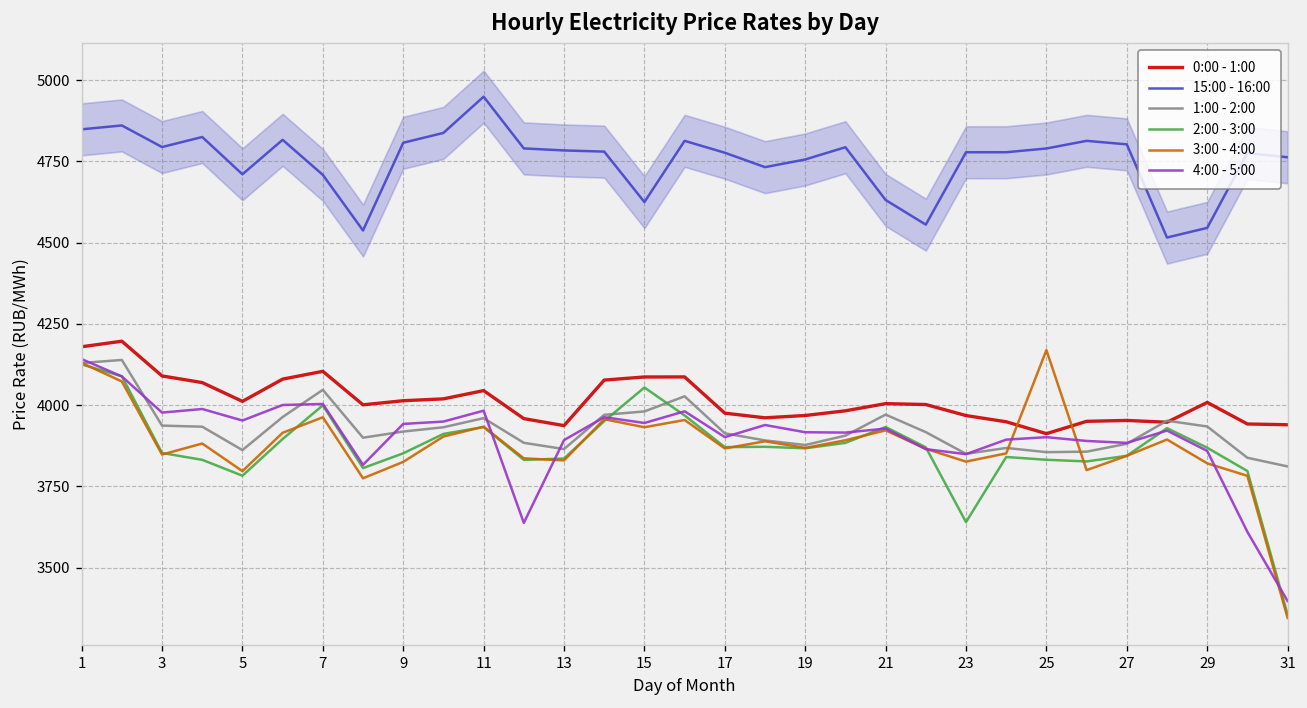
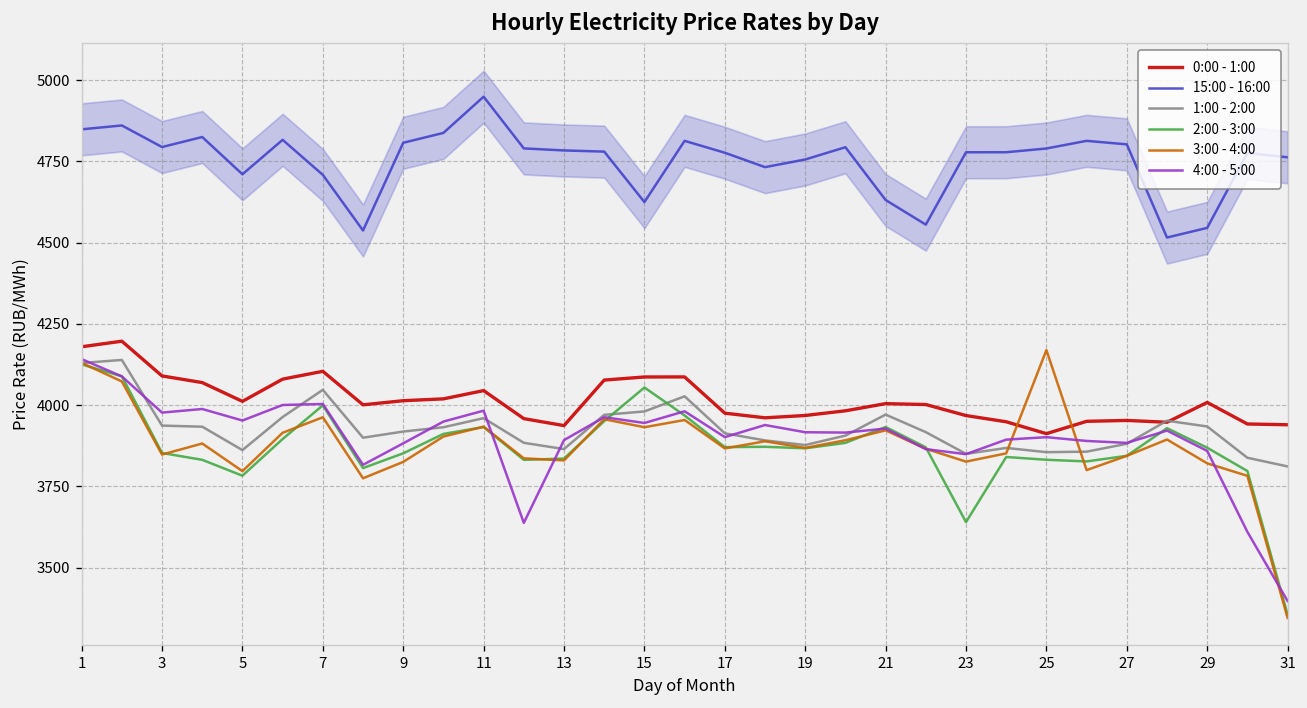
4:00 - 5:00, 9: 3940 -> 3880
